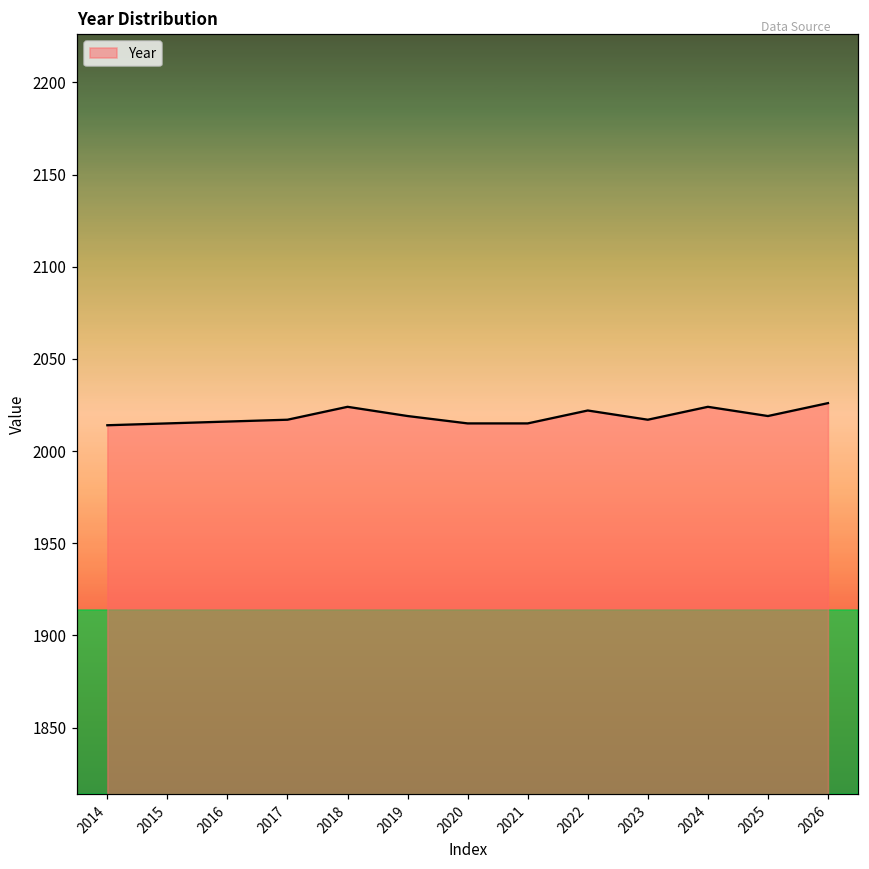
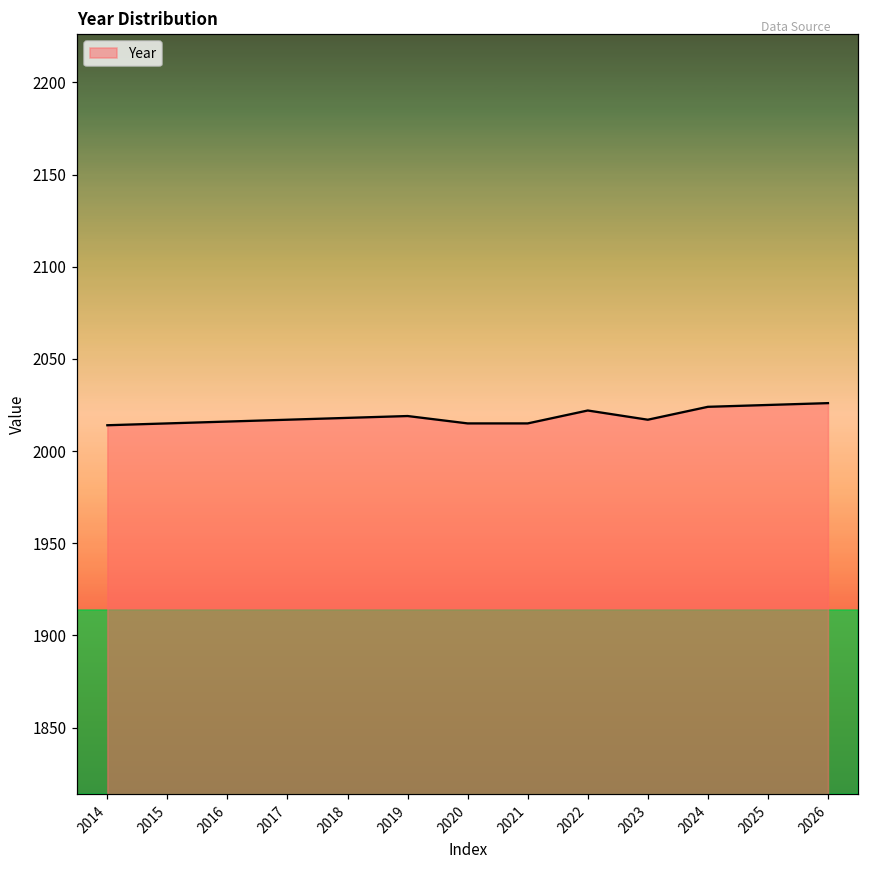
2018: 2024 -> 2018
2025: 2019 -> 2025
